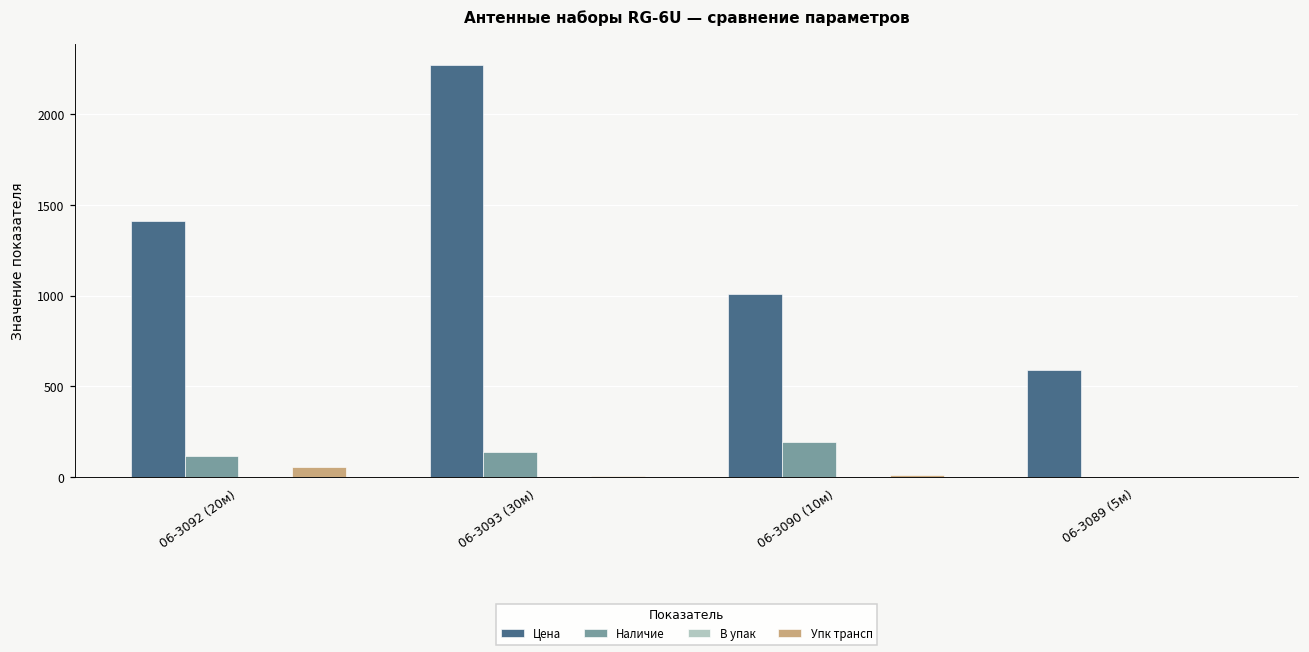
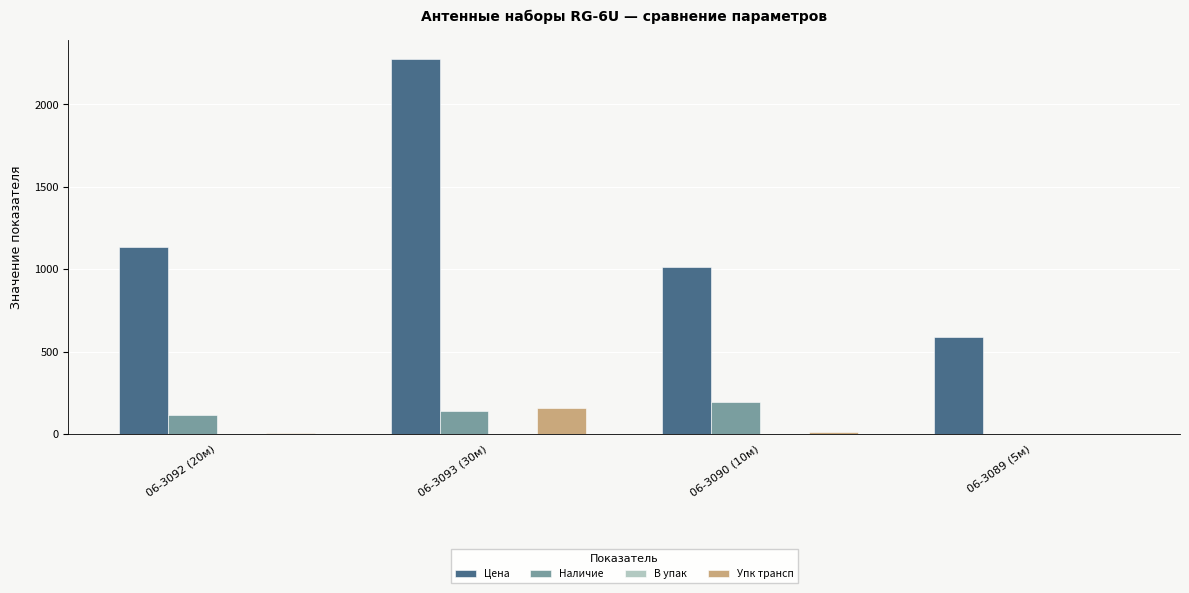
Цена, 06-3092 (20м): 1420 -> 1130
Упк трансп, 06-3092 (20м): 60 -> 10
Упк трансп, 06-3093 (30м): 10 -> 160
